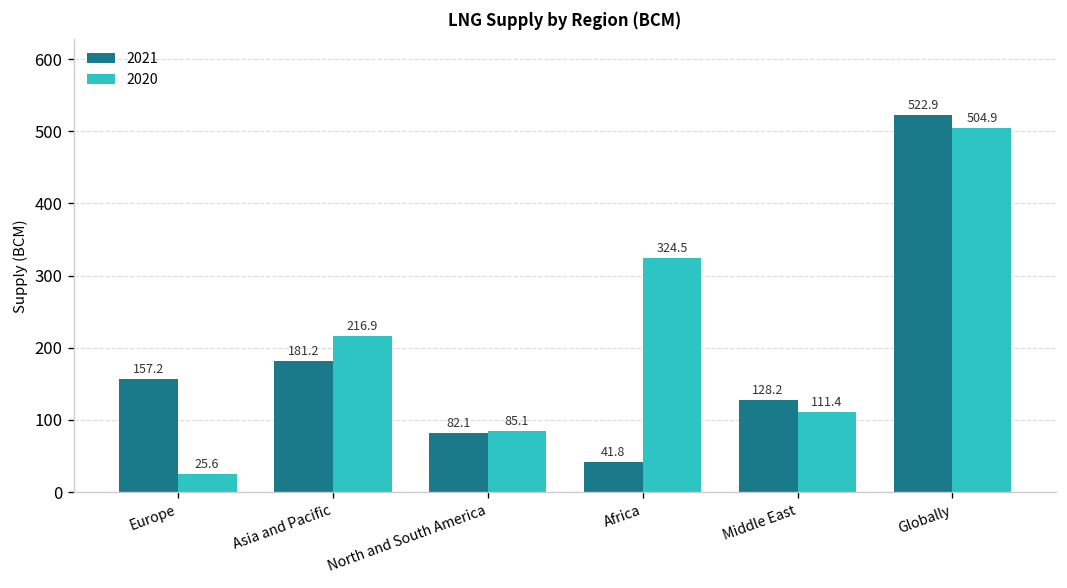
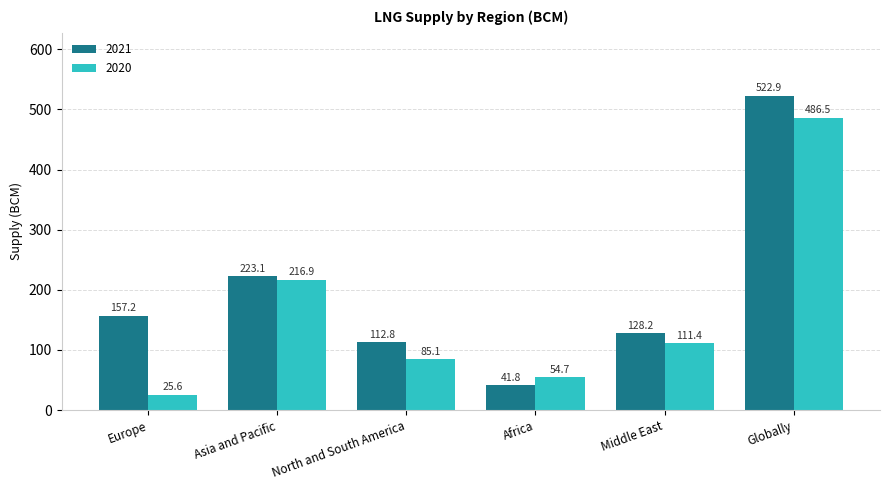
2021, Asia and Pacific: 181.2 -> 223.1
2021, North and South America: 82.1 -> 112.8
2020, Africa: 324.5 -> 54.7
2020, Globally: 504.9 -> 486.5
